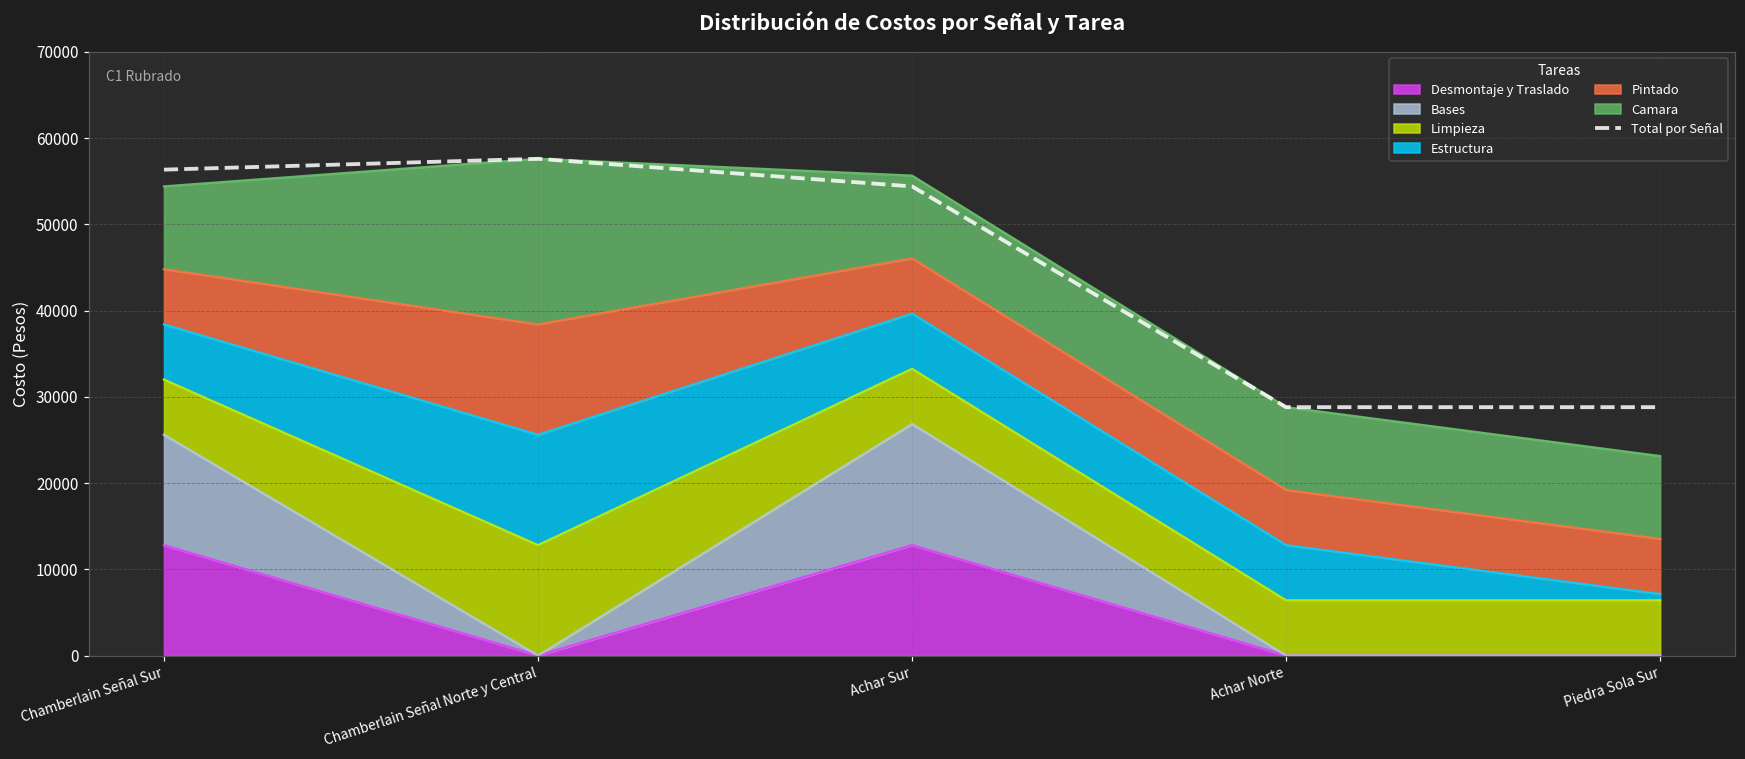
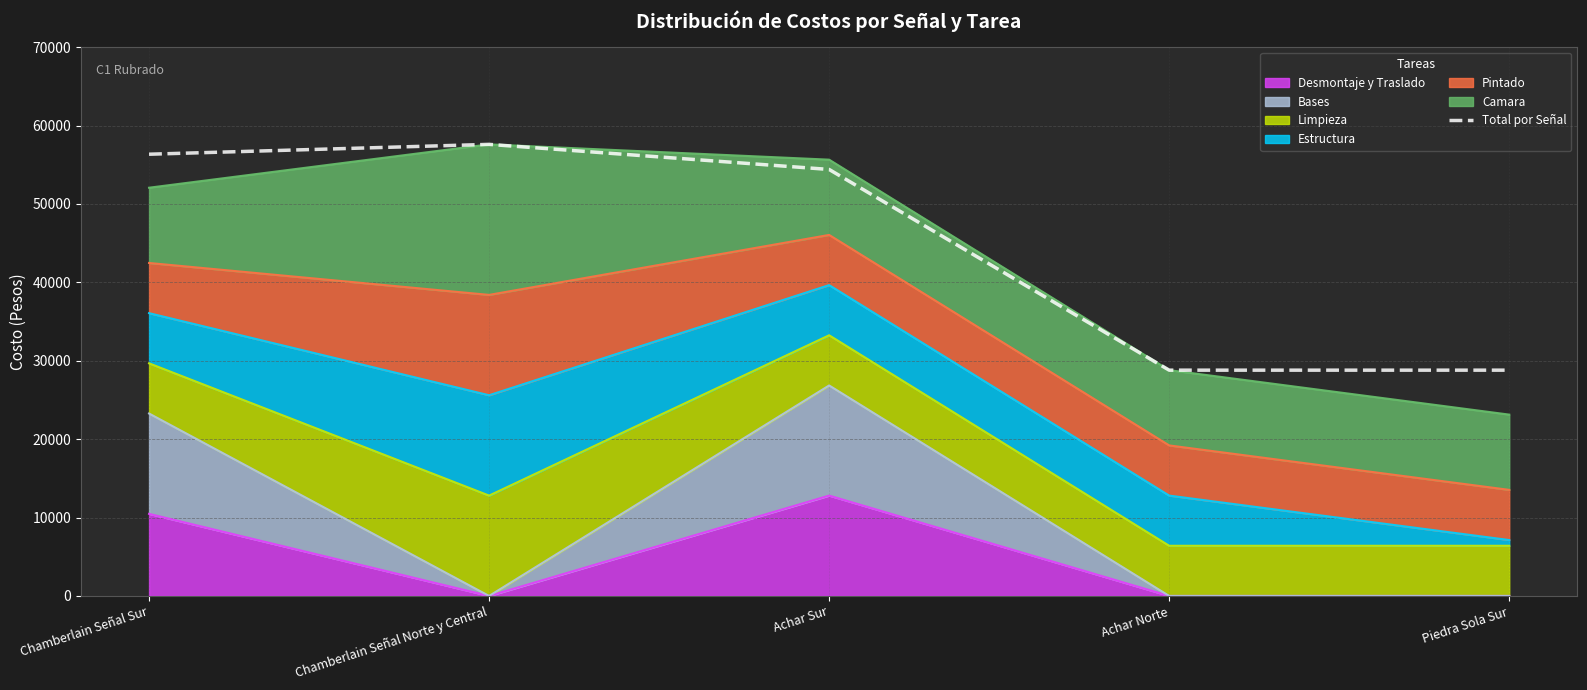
Desmontaje y Traslado, Chamberlain Señal Sur: 13000 -> 10000
